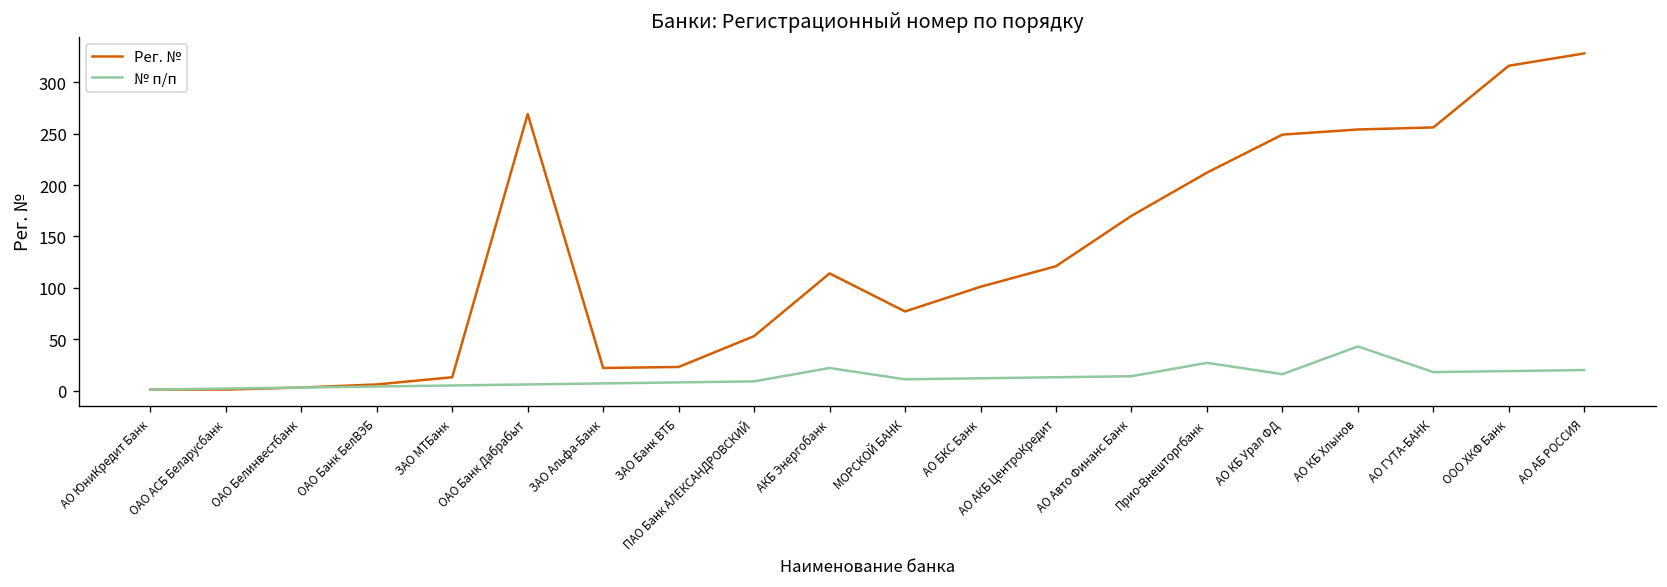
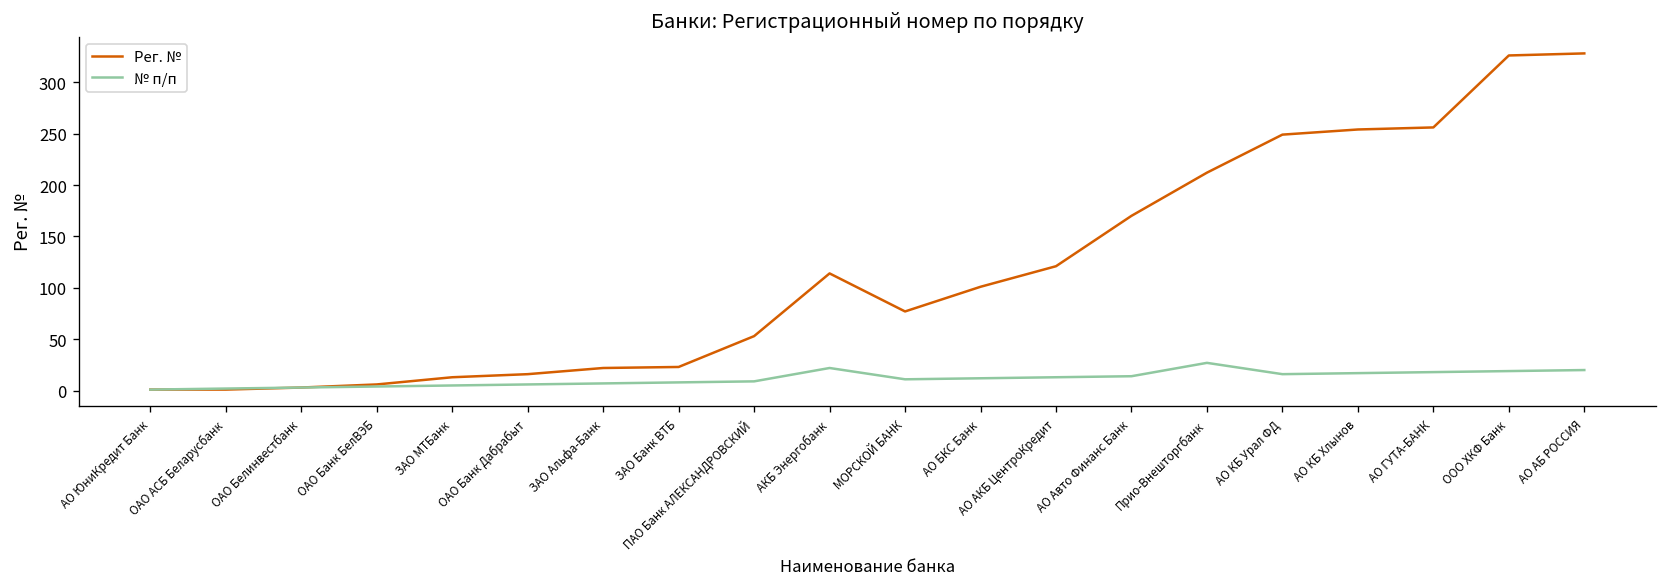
Рег. №, ОАО Банк Дабрабыт: 270 -> 20
№ п/п, АО КБ Хлынов: 40 -> 20
Рег. №, ООО ХКФ Банк: 320 -> 330
